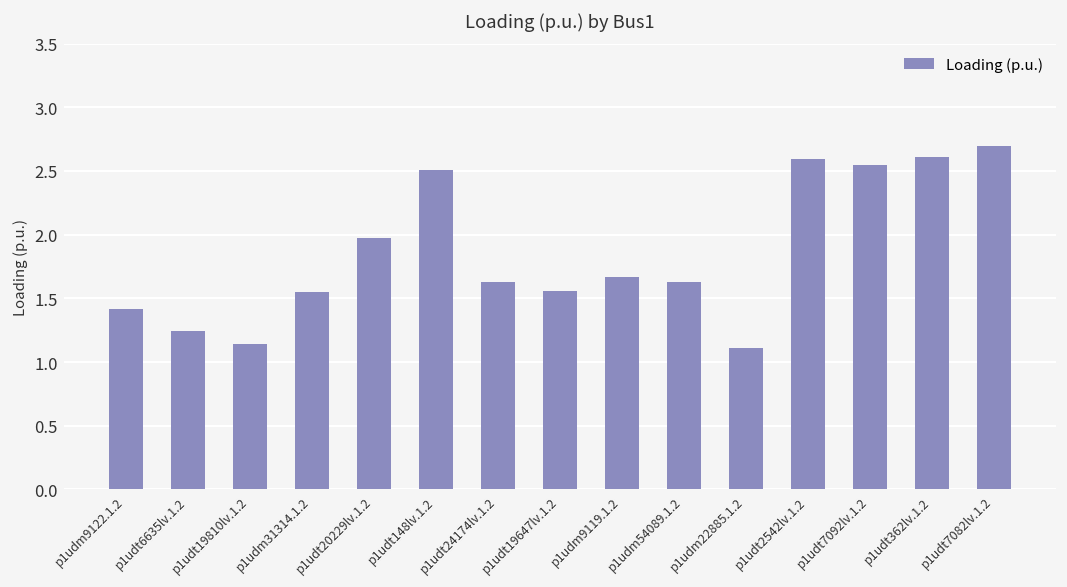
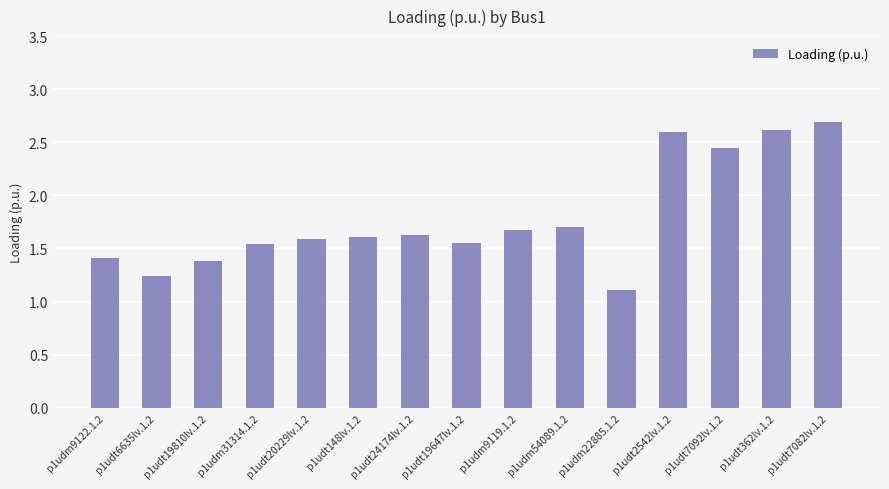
p1udt19810lv.1.2: 1.14 -> 1.38
p1udt20229lv.1.2: 1.97 -> 1.58
p1udt148lv.1.2: 2.51 -> 1.61
p1udm54089.1.2: 1.63 -> 1.71
p1udt7092lv.1.2: 2.54 -> 2.45
